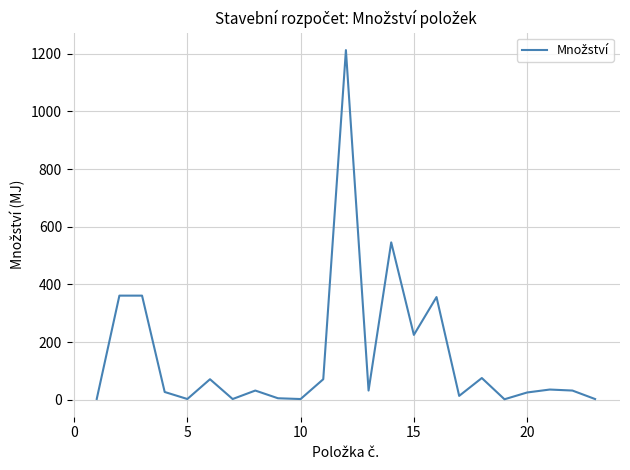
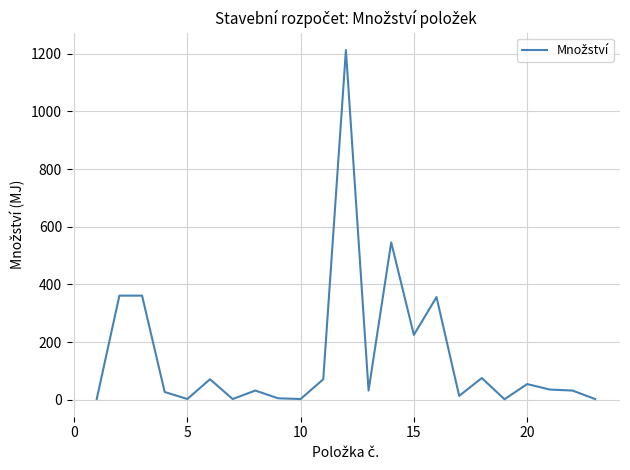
20: 30 -> 50
